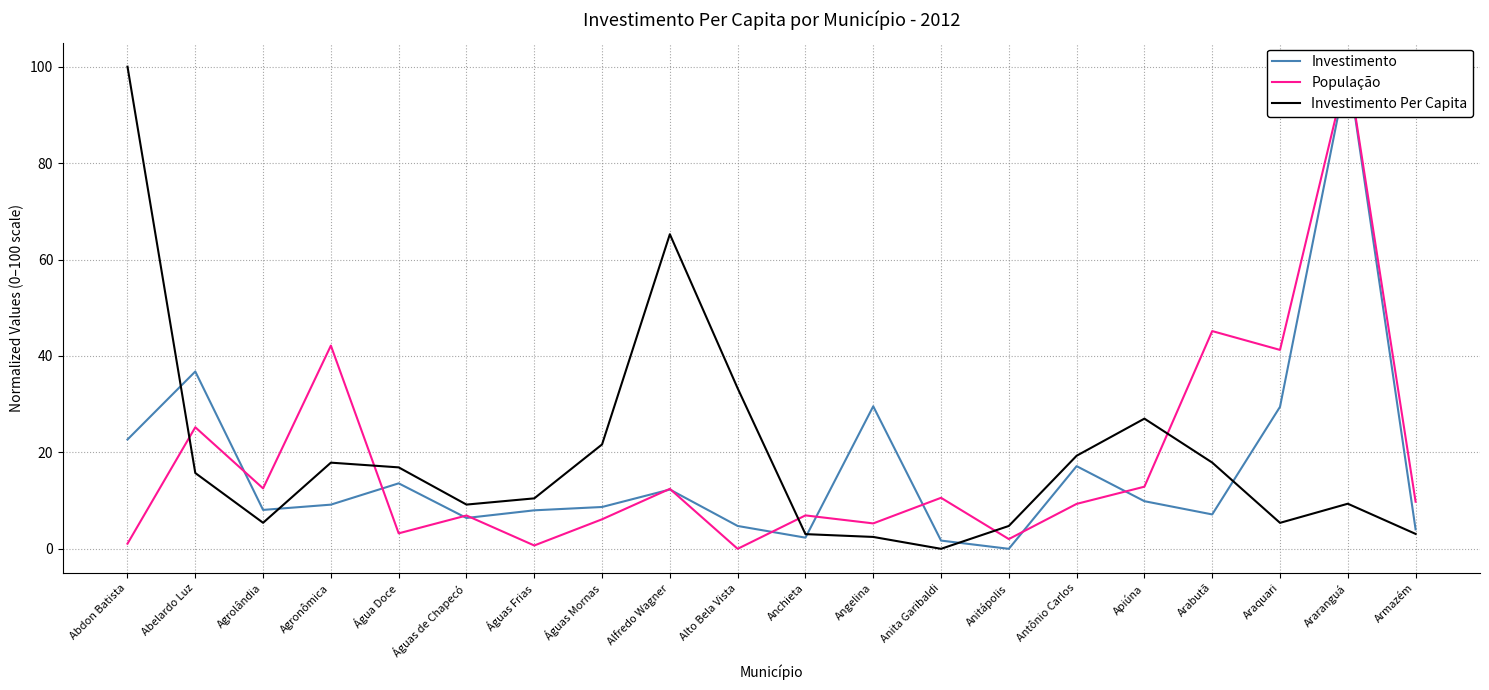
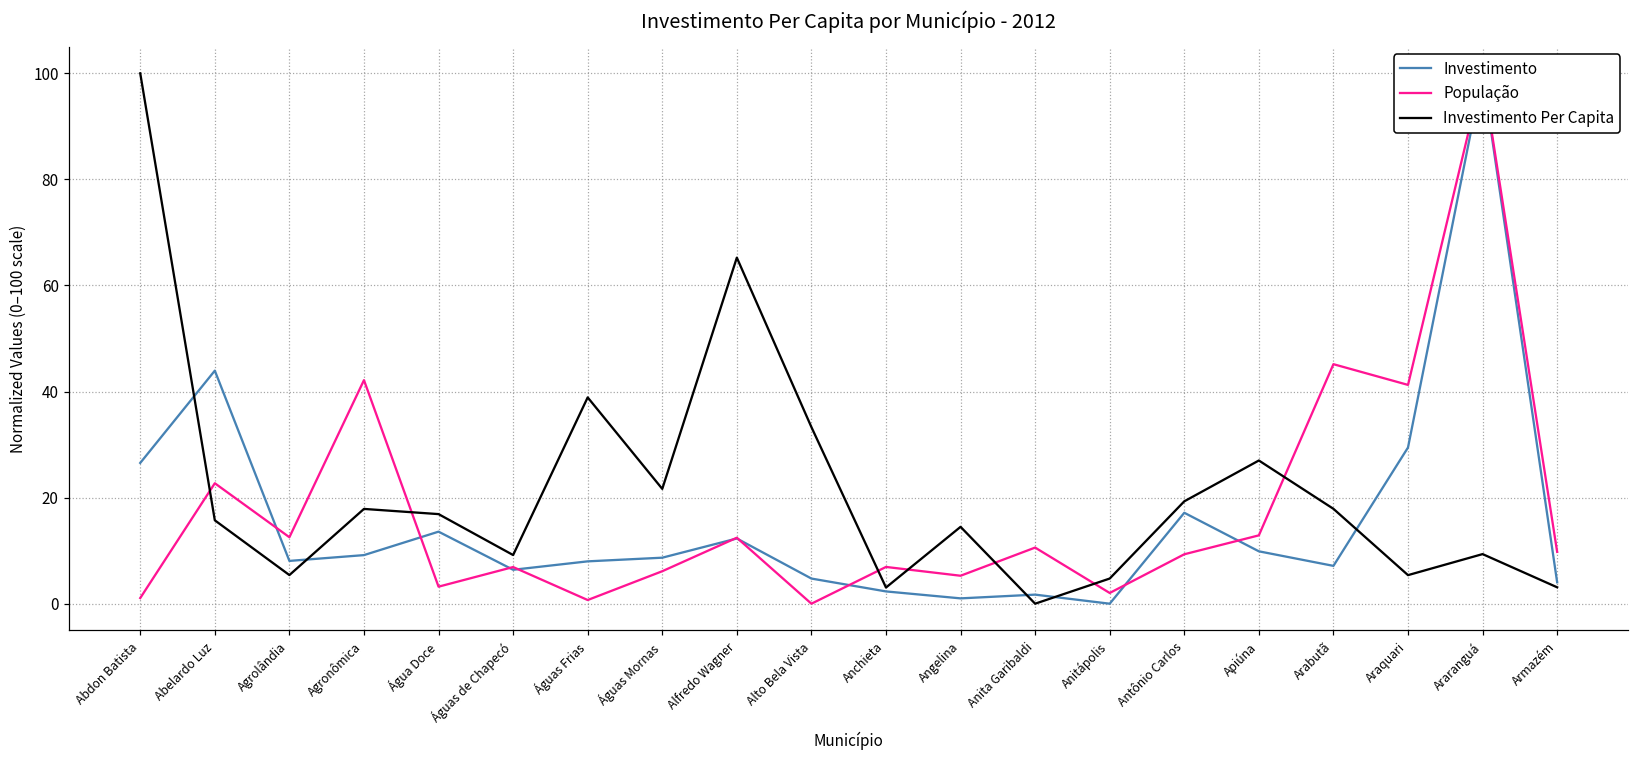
Investimento, Abdon Batista: 23 -> 27
Investimento, Abelardo Luz: 37 -> 44
População, Abelardo Luz: 25 -> 23
Investimento Per Capita, Águas Frias: 10 -> 39
Investimento, Angelina: 30 -> 1
Investimento Per Capita, Angelina: 2 -> 14
